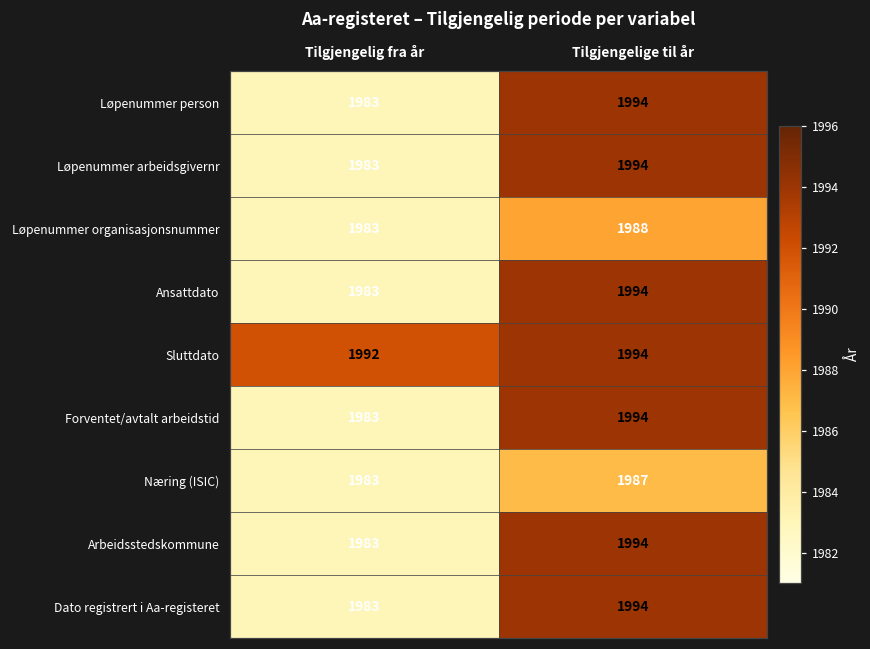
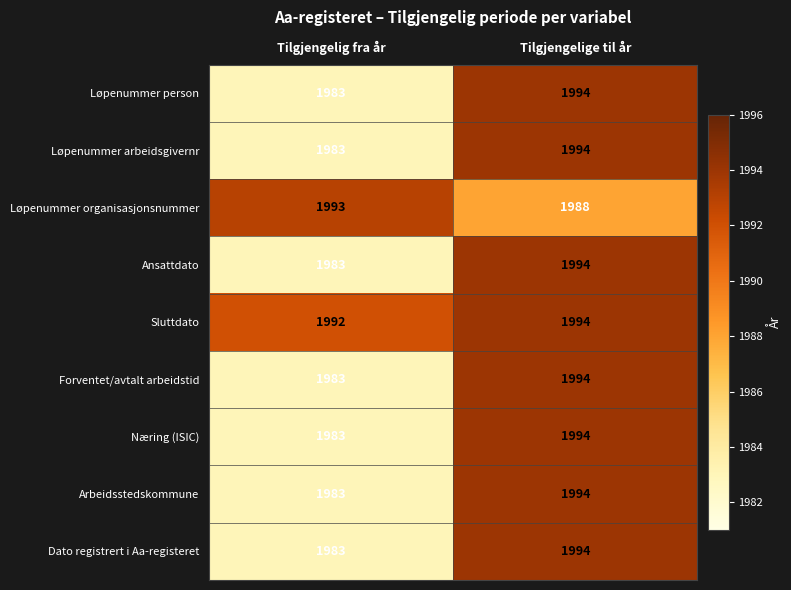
Løpenummer organisasjonsnummer, Tilgjengelig fra år: 1983 -> 1993
Næring (ISIC), Tilgjengelige til år: 1987 -> 1994
